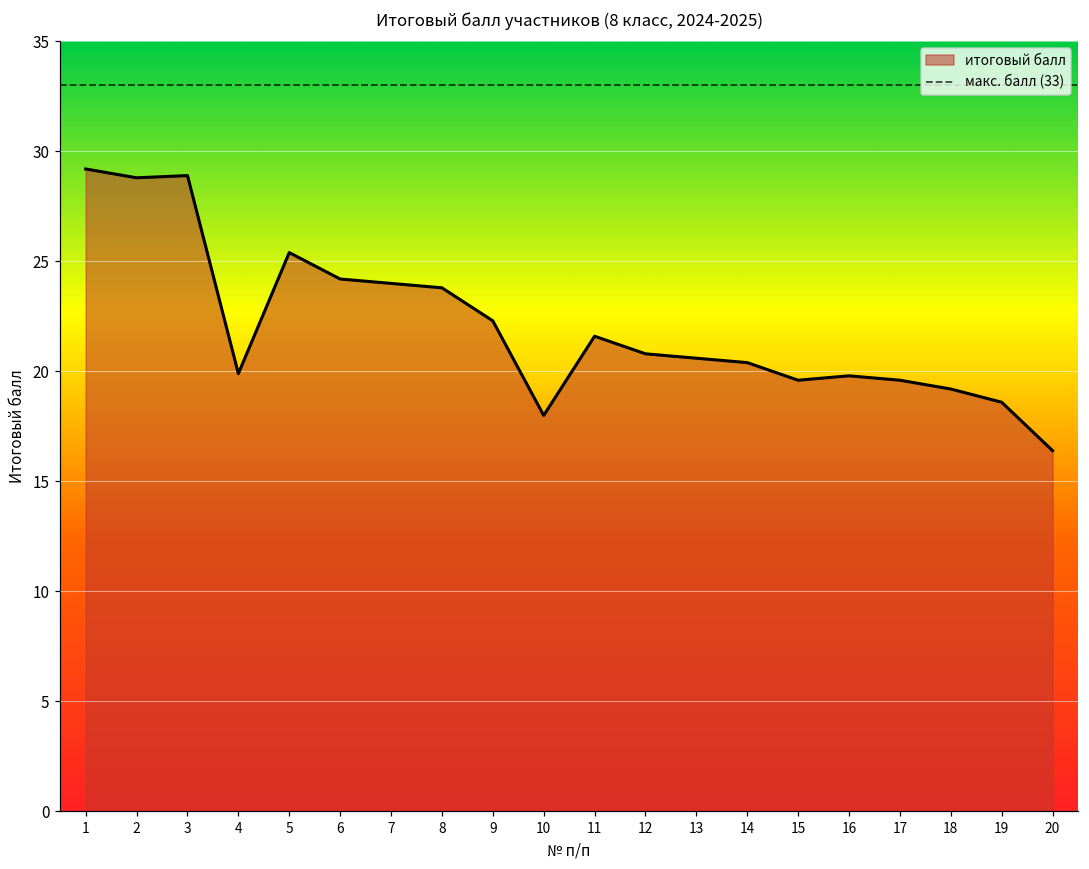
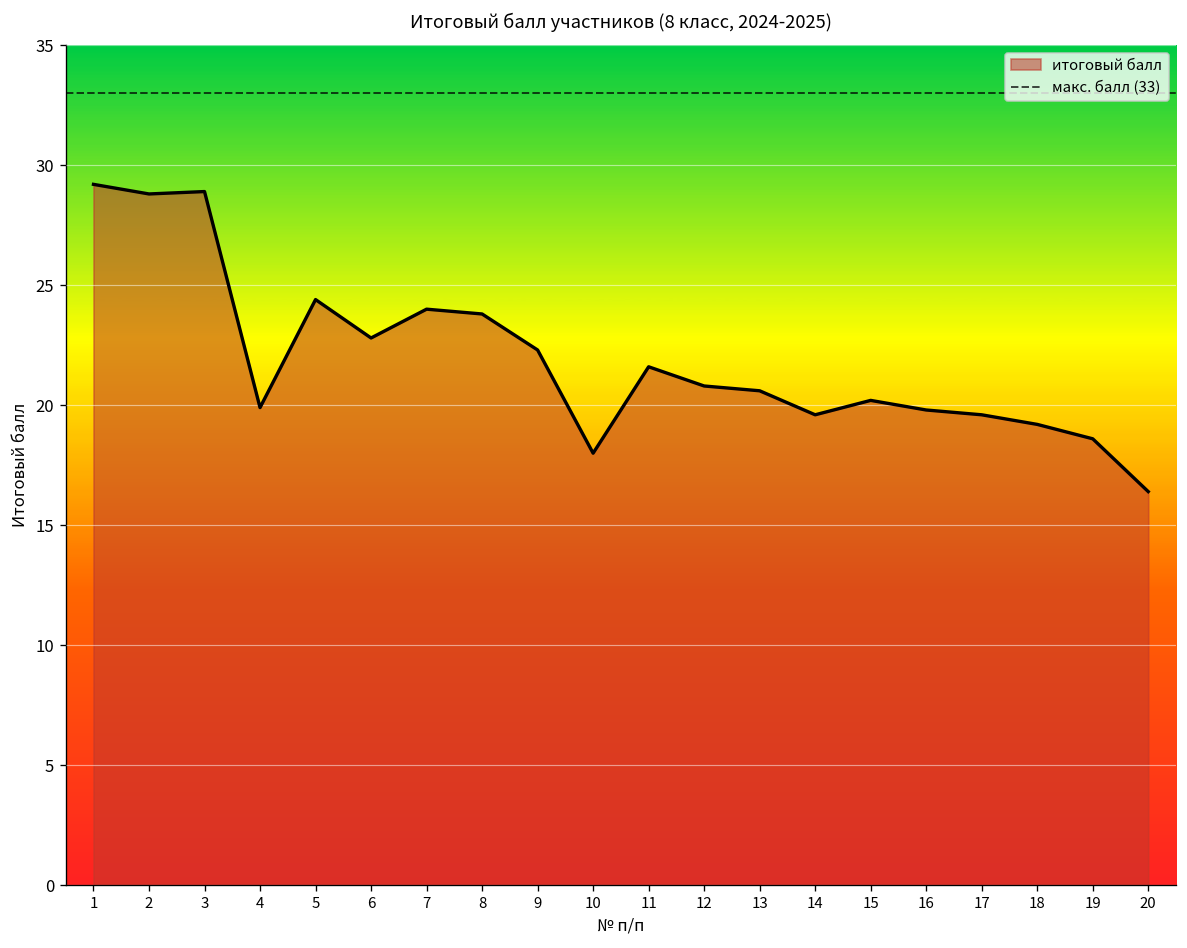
5: 25.4 -> 24.4
6: 24.2 -> 22.8
14: 20.4 -> 19.6
15: 19.6 -> 20.2
